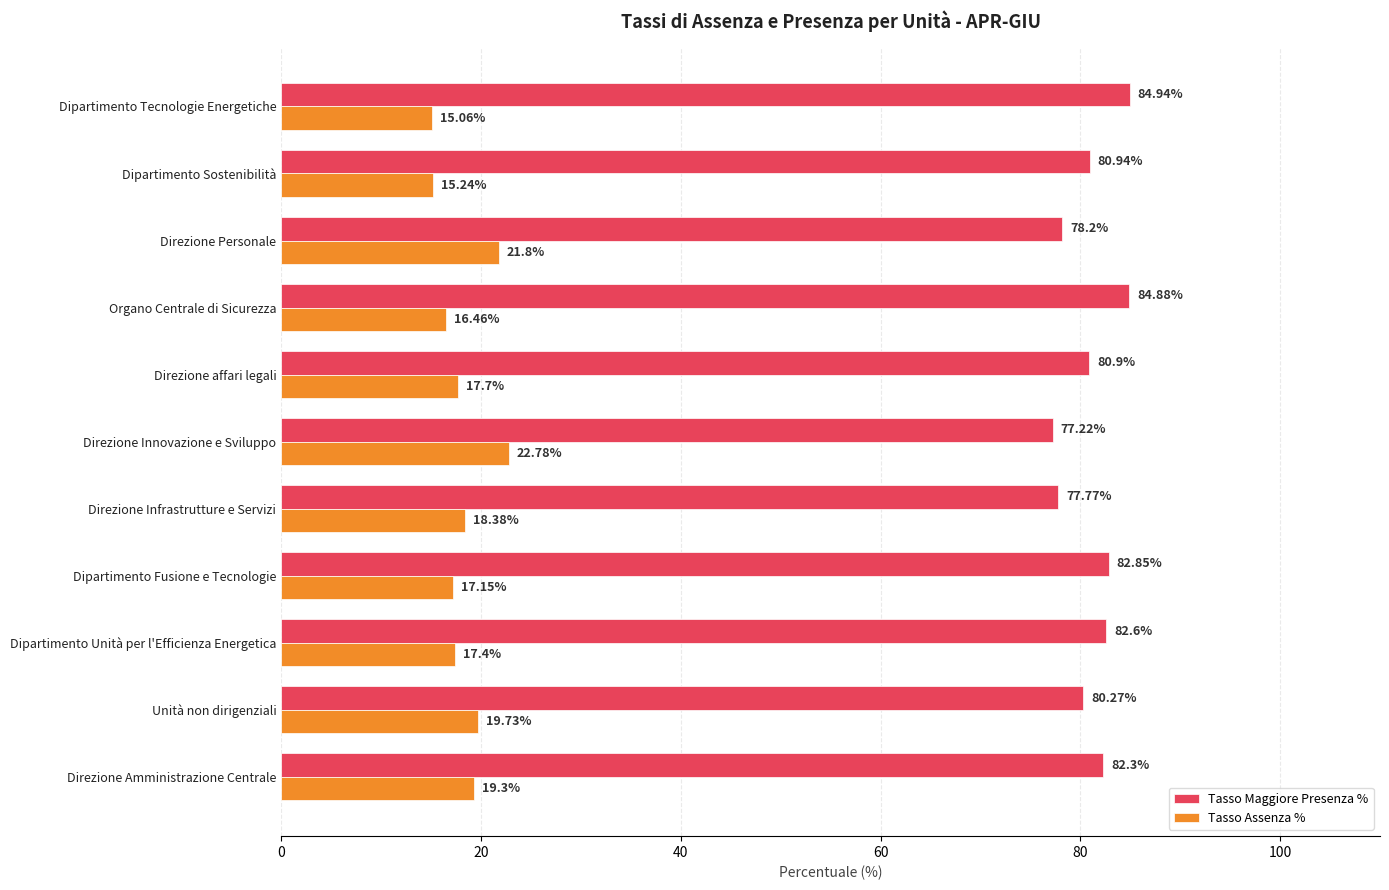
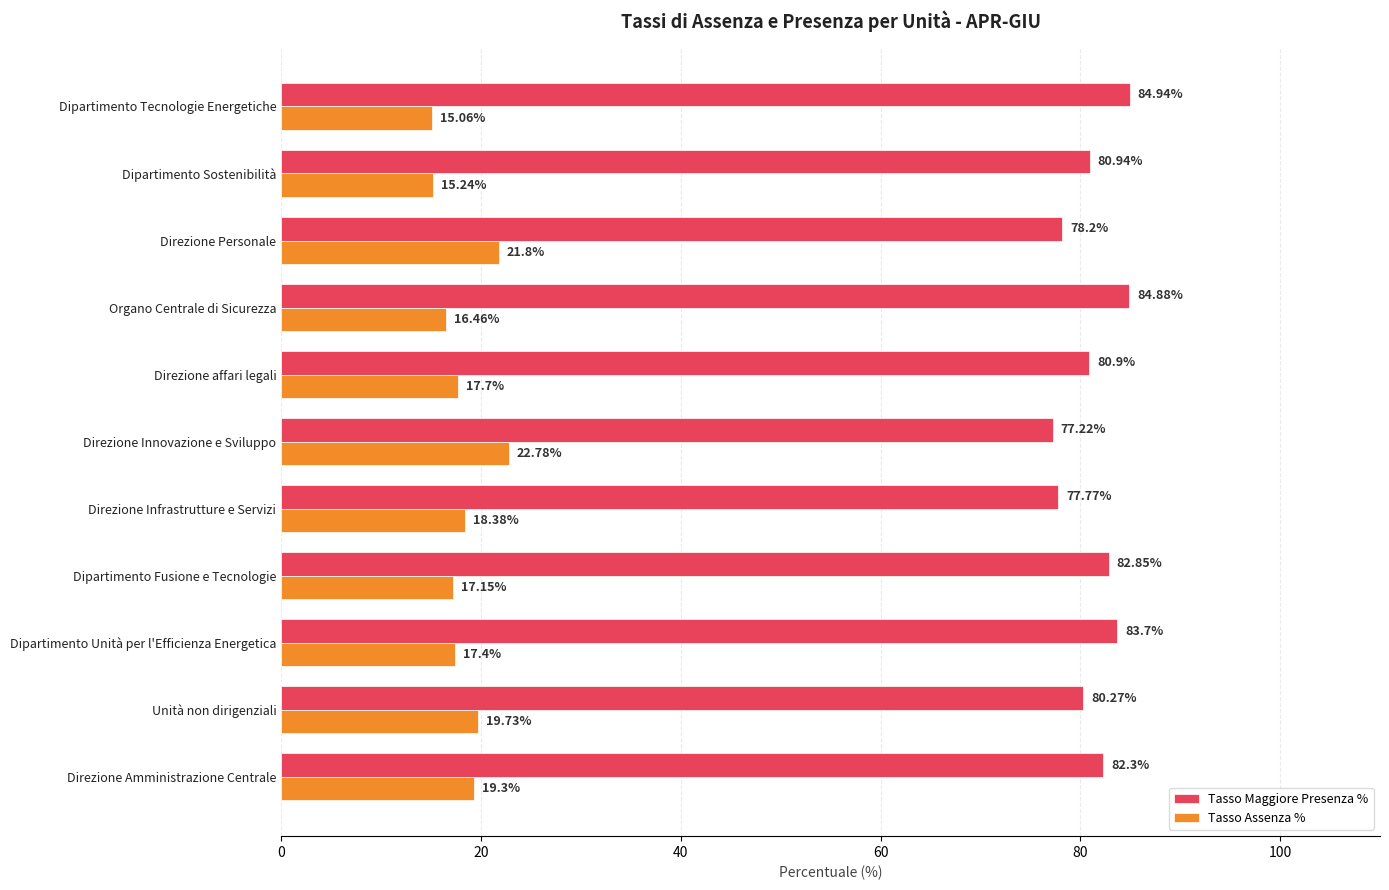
Tasso Maggiore Presenza %, Dipartimento Unità per l'Efficienza Energetica: 82.6% -> 83.7%
